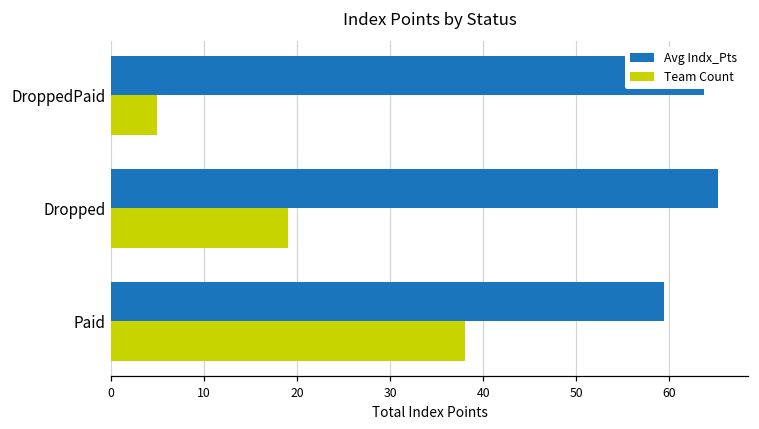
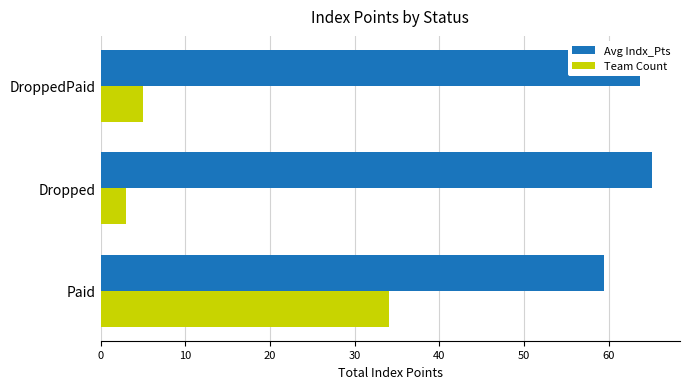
Team Count, Dropped: 19 -> 3
Team Count, Paid: 38 -> 34
